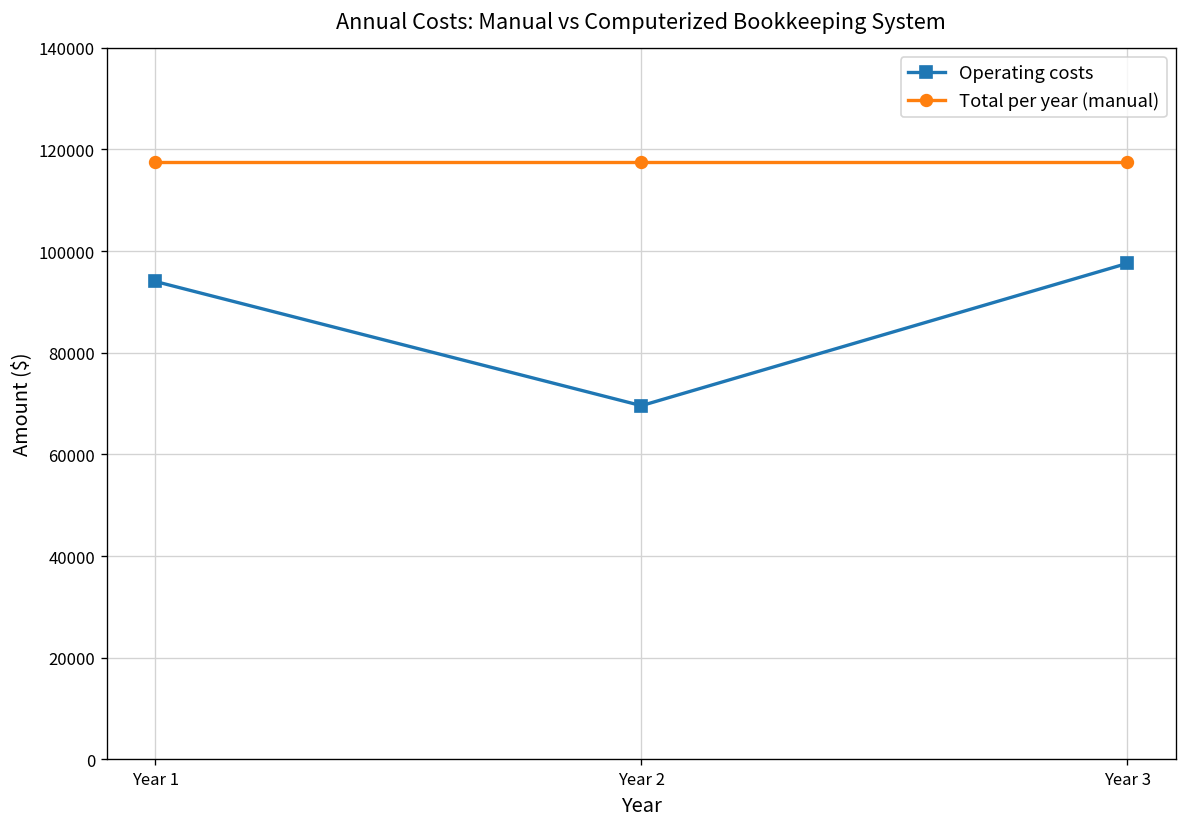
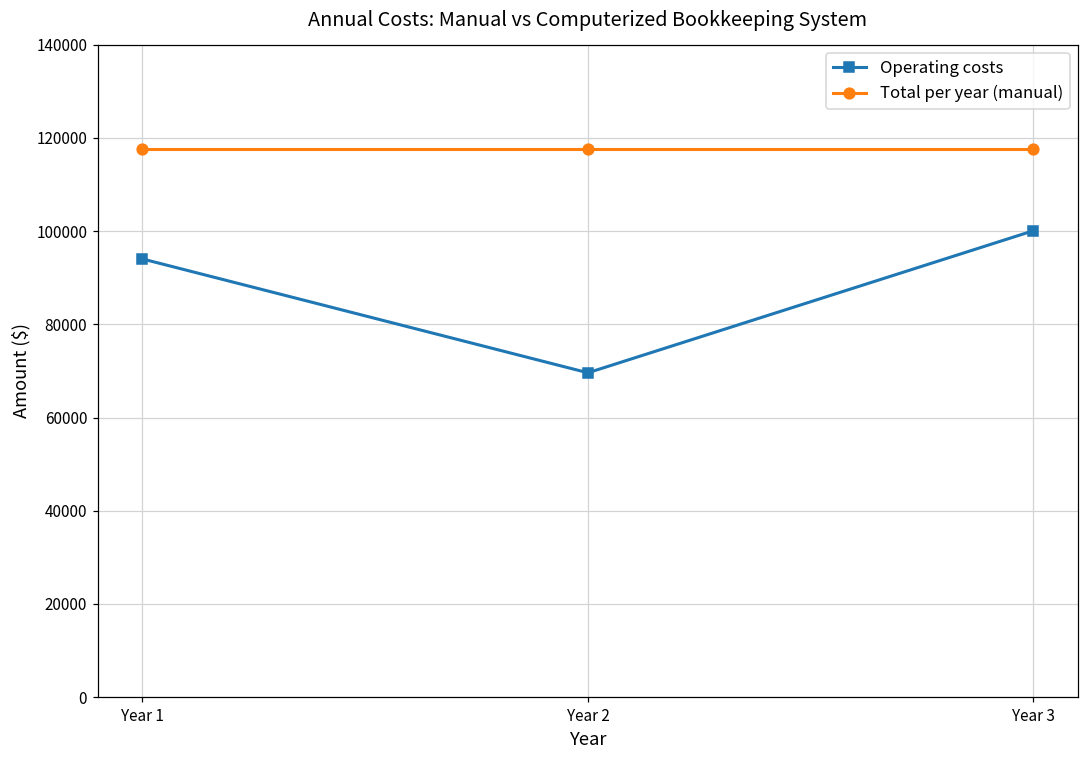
Operating costs, Year 3: 98000 -> 100000
